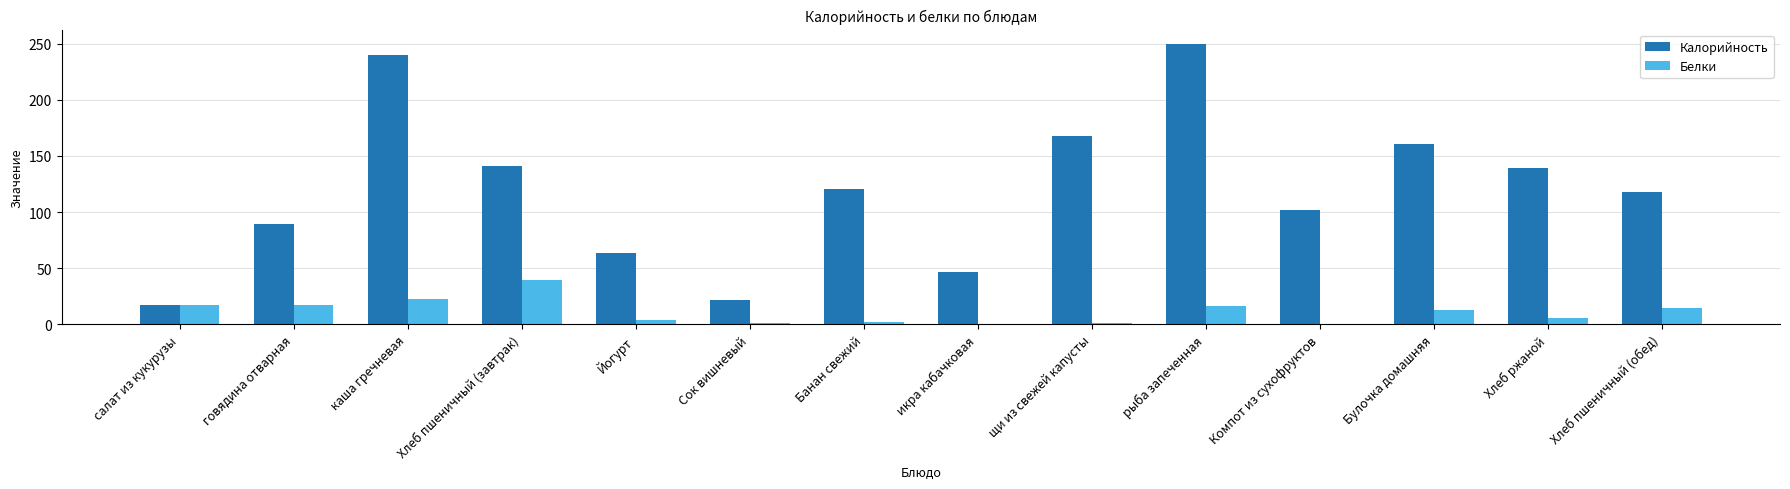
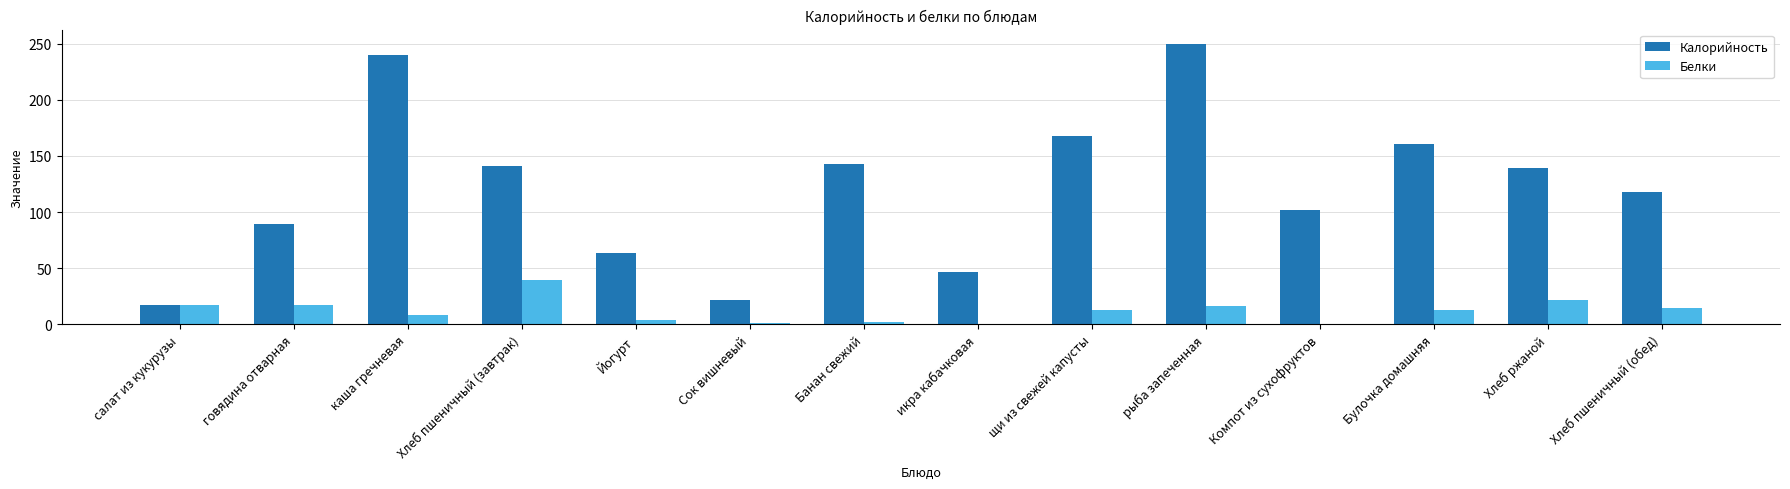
Белки, каша гречневая: 23 -> 9
Калорийность, Банан свежий: 120 -> 143
Белки, щи из свежей капусты: 1 -> 13
Белки, Хлеб ржаной: 5 -> 22
